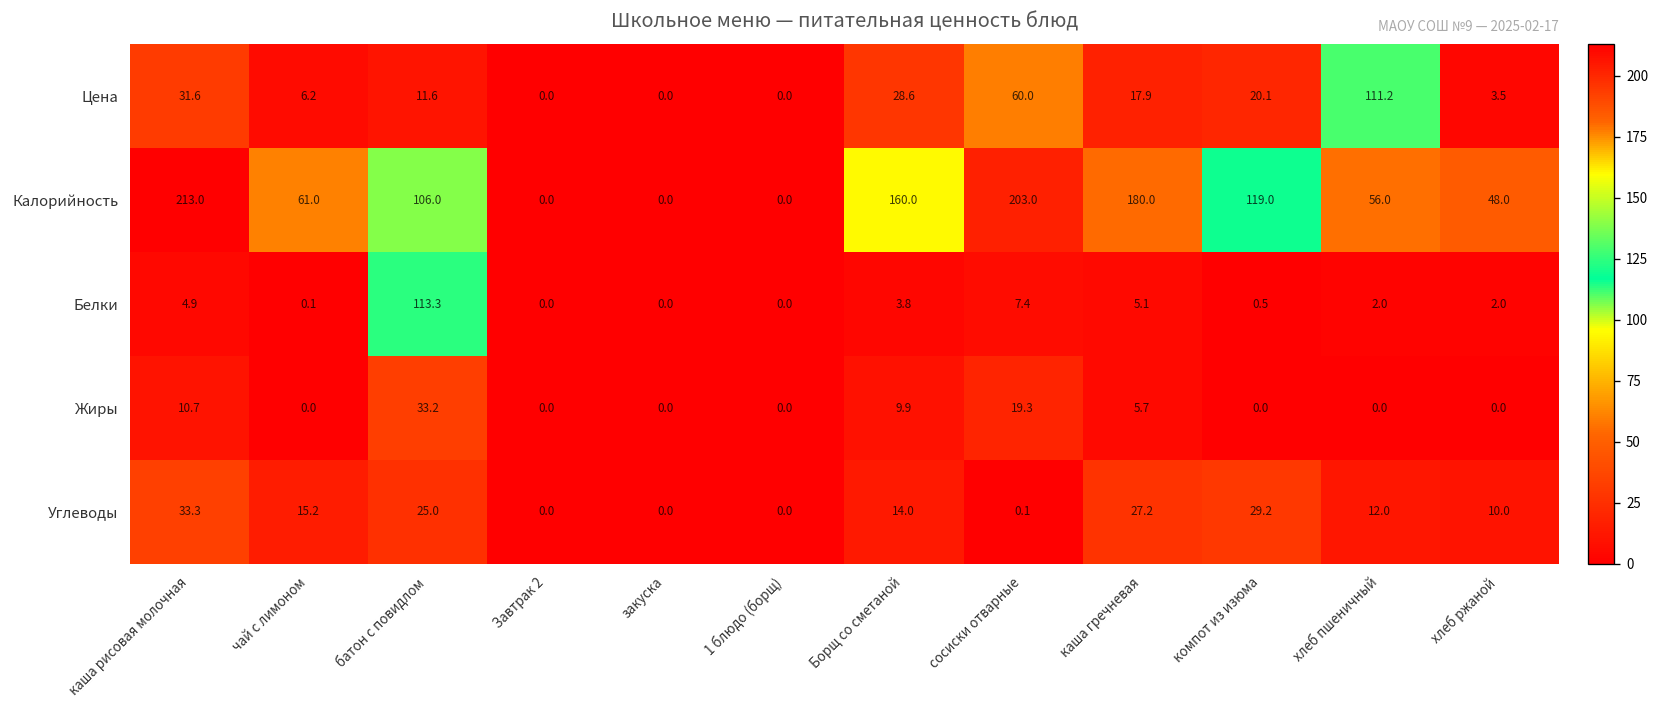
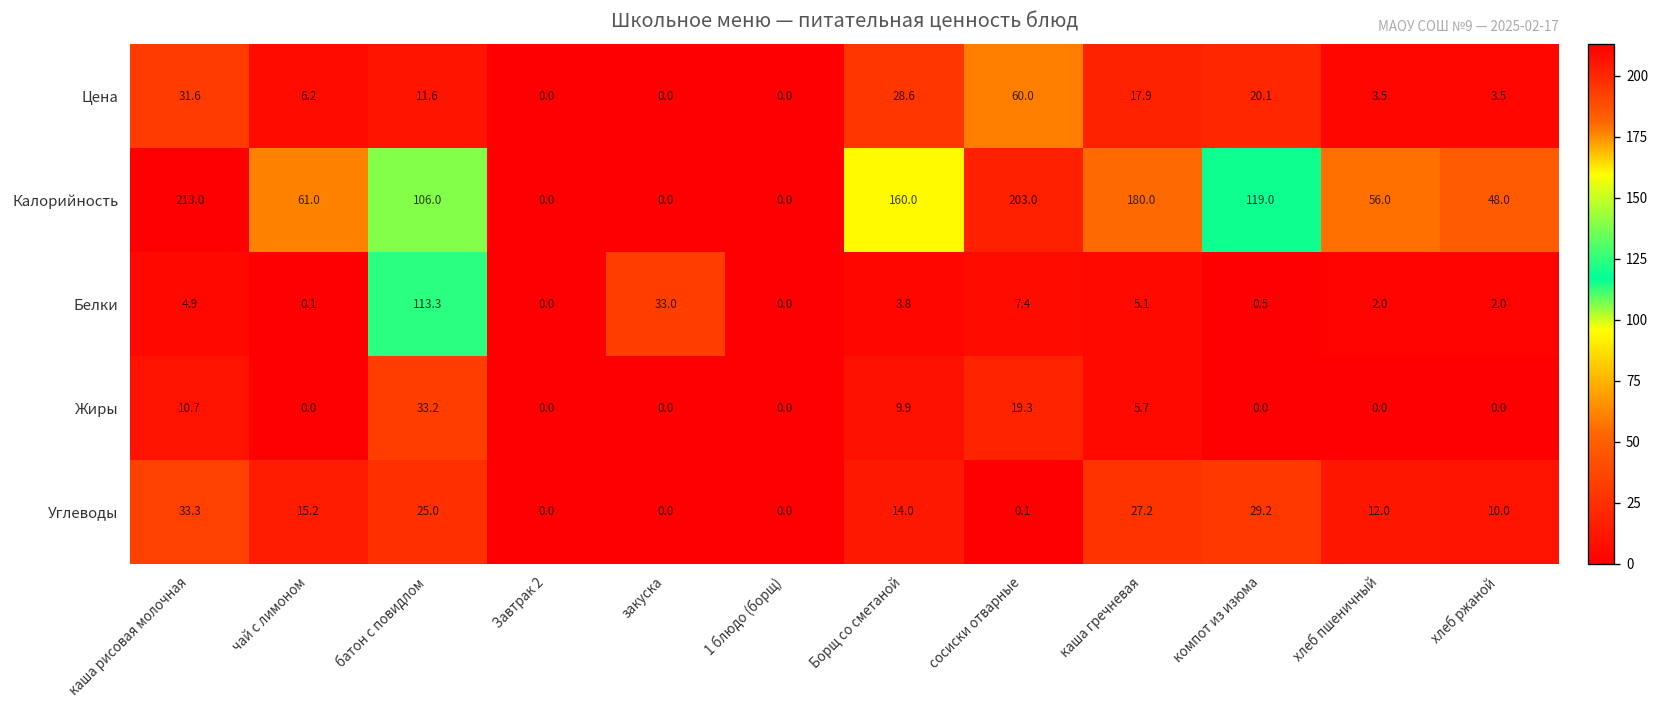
Цена, хлеб пшеничный: 111.2 -> 3.5
Белки, закуска: 0.0 -> 33.0
